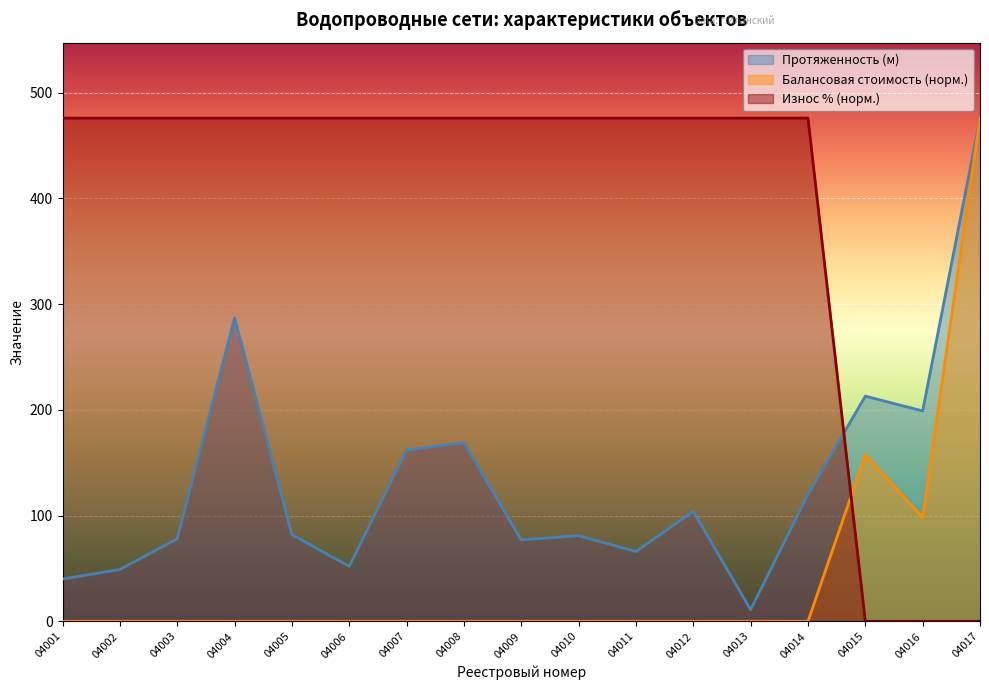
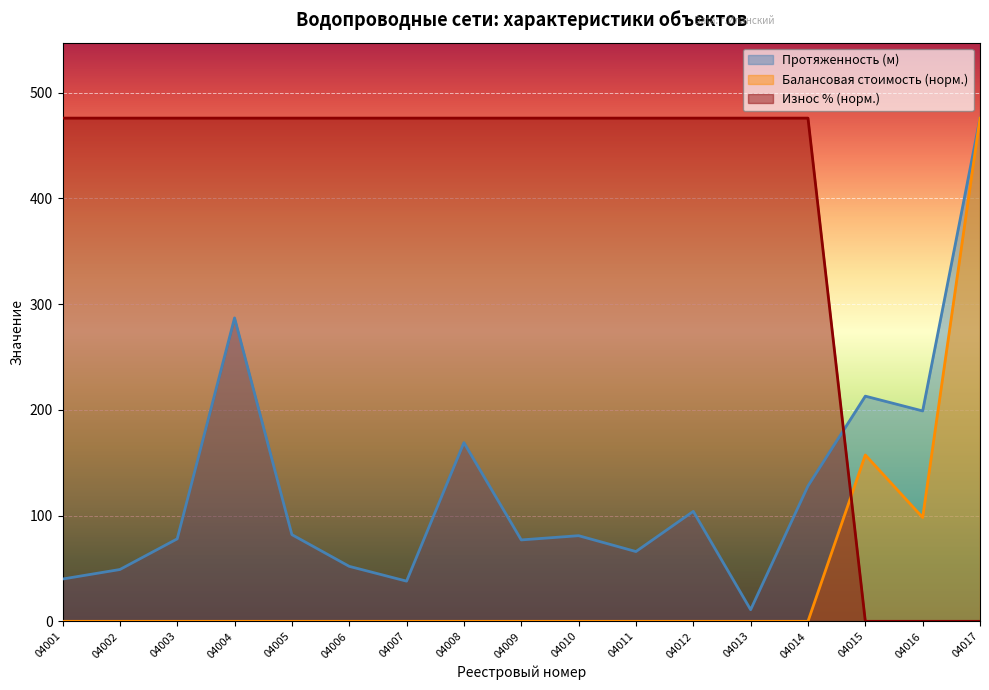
Протяженность (м), 04007: 162 -> 38
Протяженность (м), 04014: 120 -> 128
